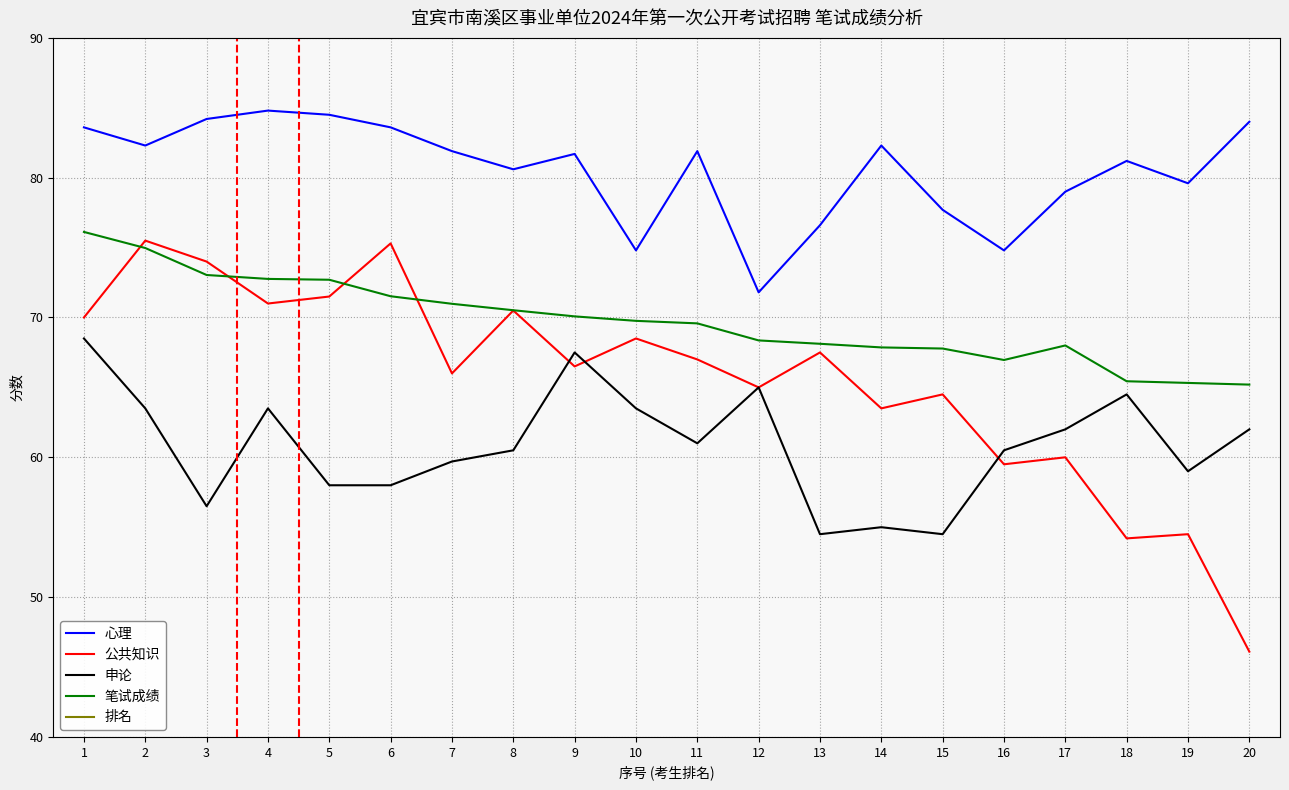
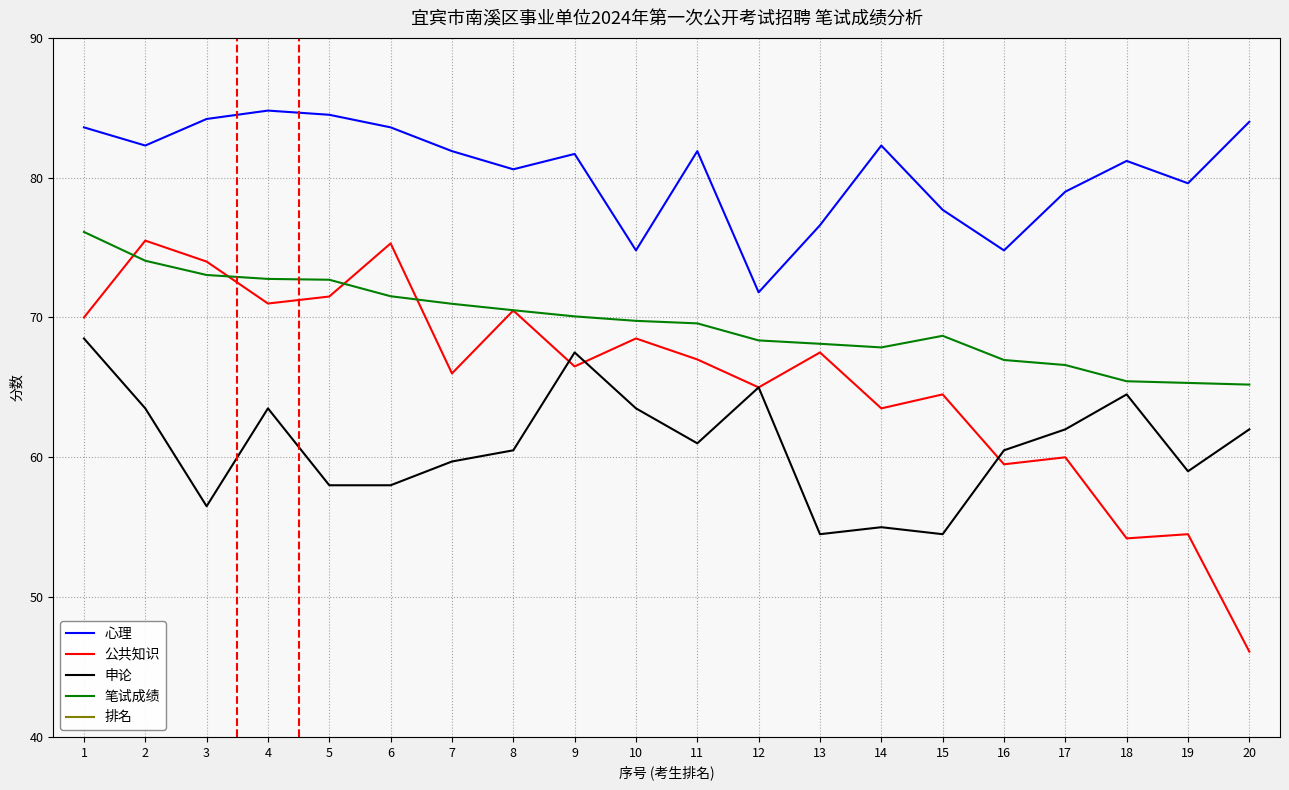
笔试成绩, 2: 75.0 -> 74.1
笔试成绩, 15: 67.8 -> 68.7
笔试成绩, 17: 68.0 -> 66.6
